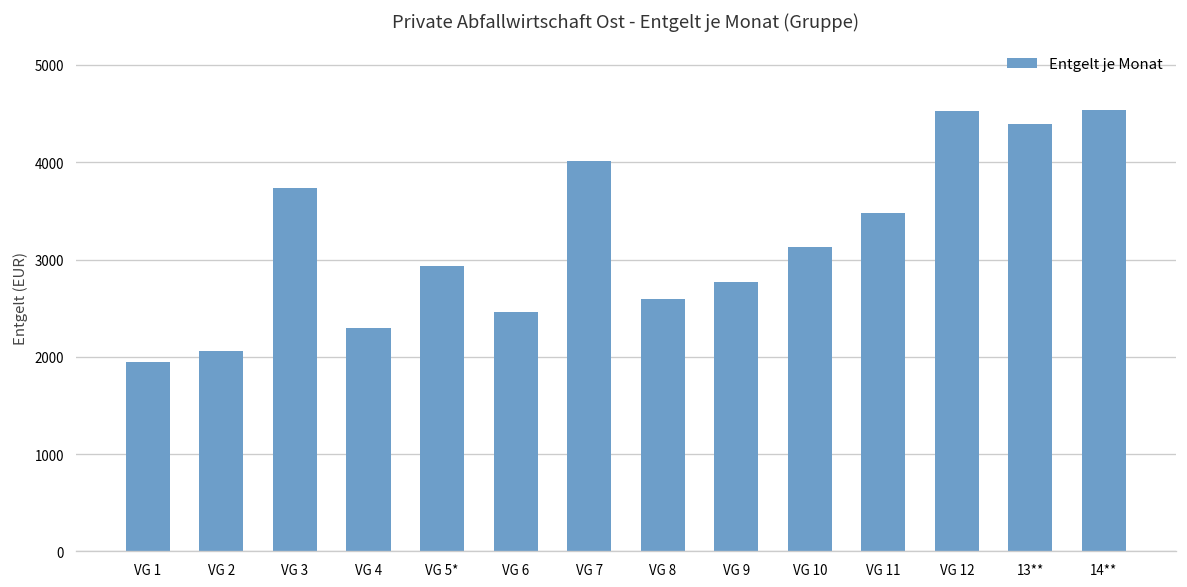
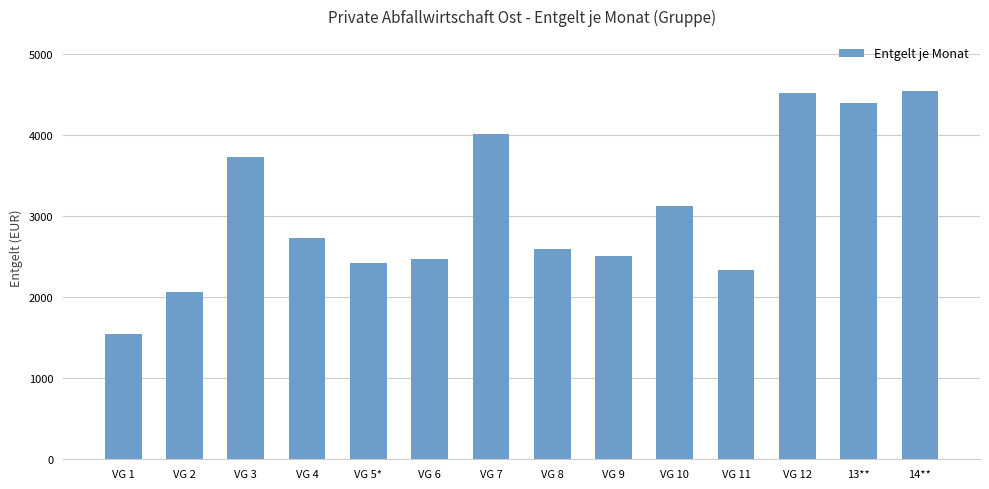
VG 1: 1900 -> 1500
VG 4: 2300 -> 2700
VG 5*: 2900 -> 2400
VG 9: 2800 -> 2500
VG 11: 3500 -> 2300
